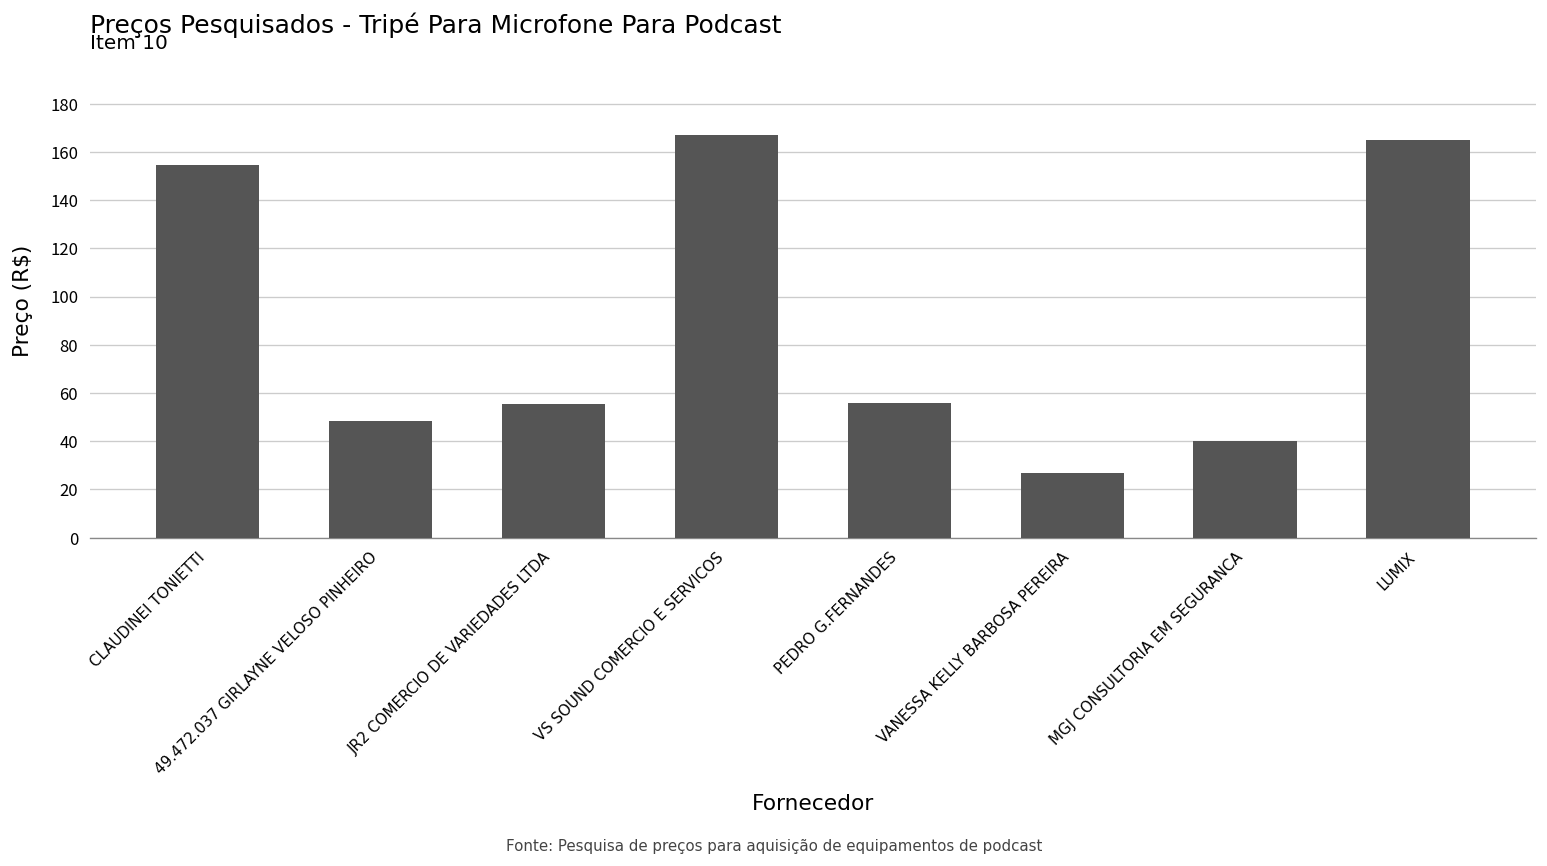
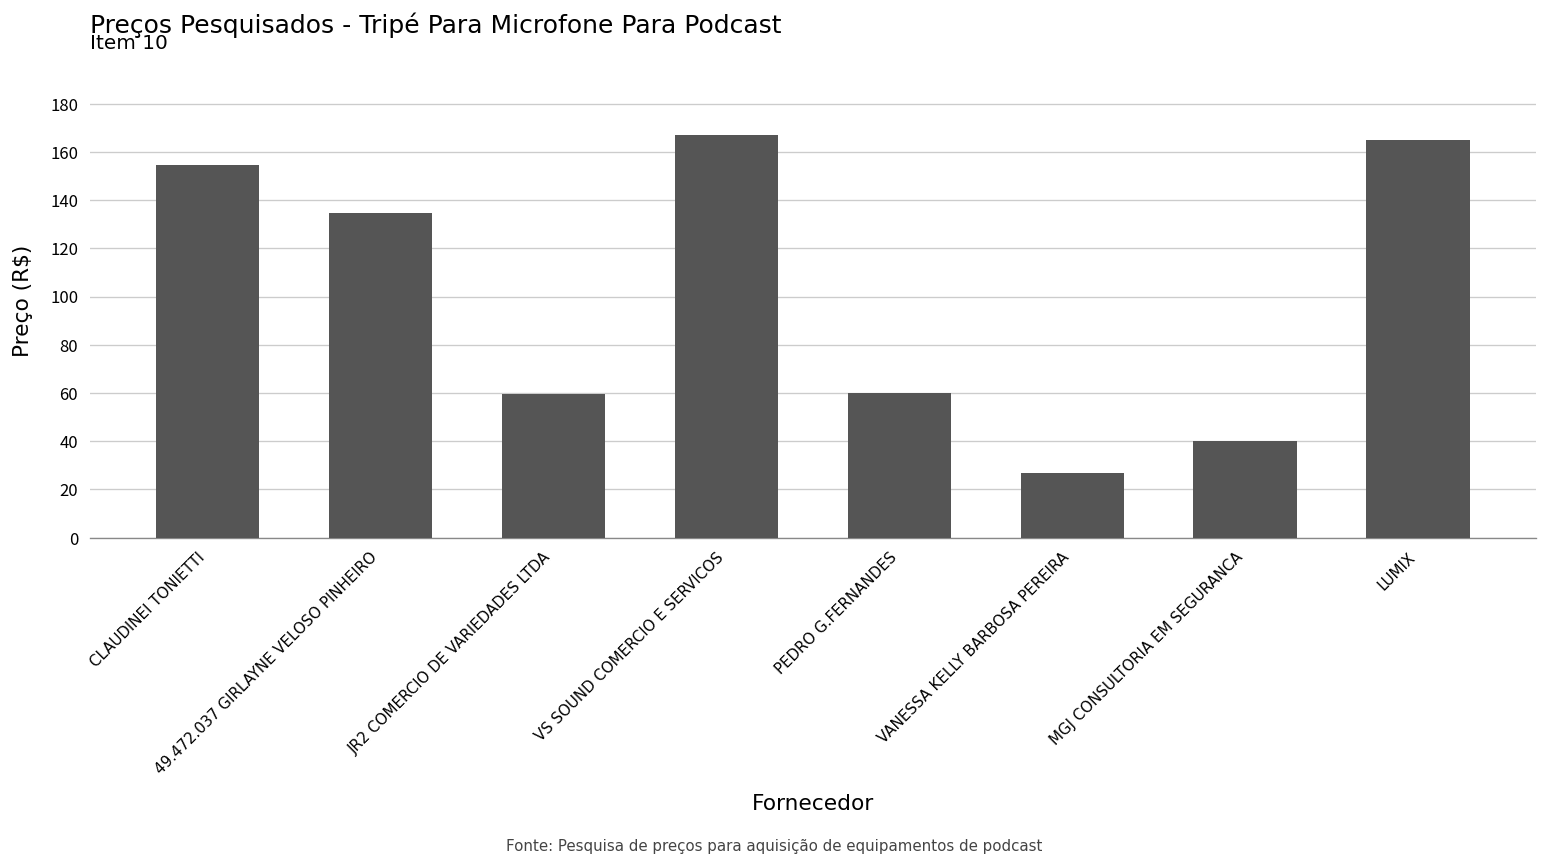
49.472.037 GIRLAYNE VELOSO PINHEIRO: 49 -> 135
JR2 COMERCIO DE VARIEDADES LTDA: 56 -> 60
PEDRO G.FERNANDES: 56 -> 60
